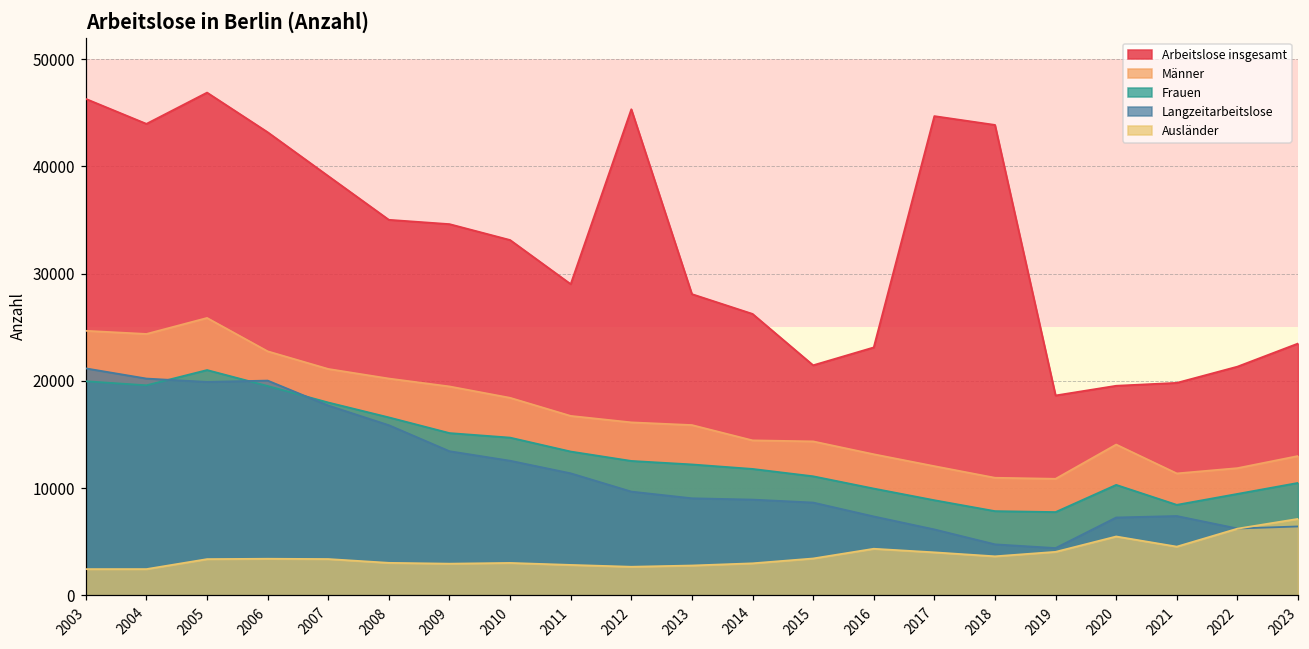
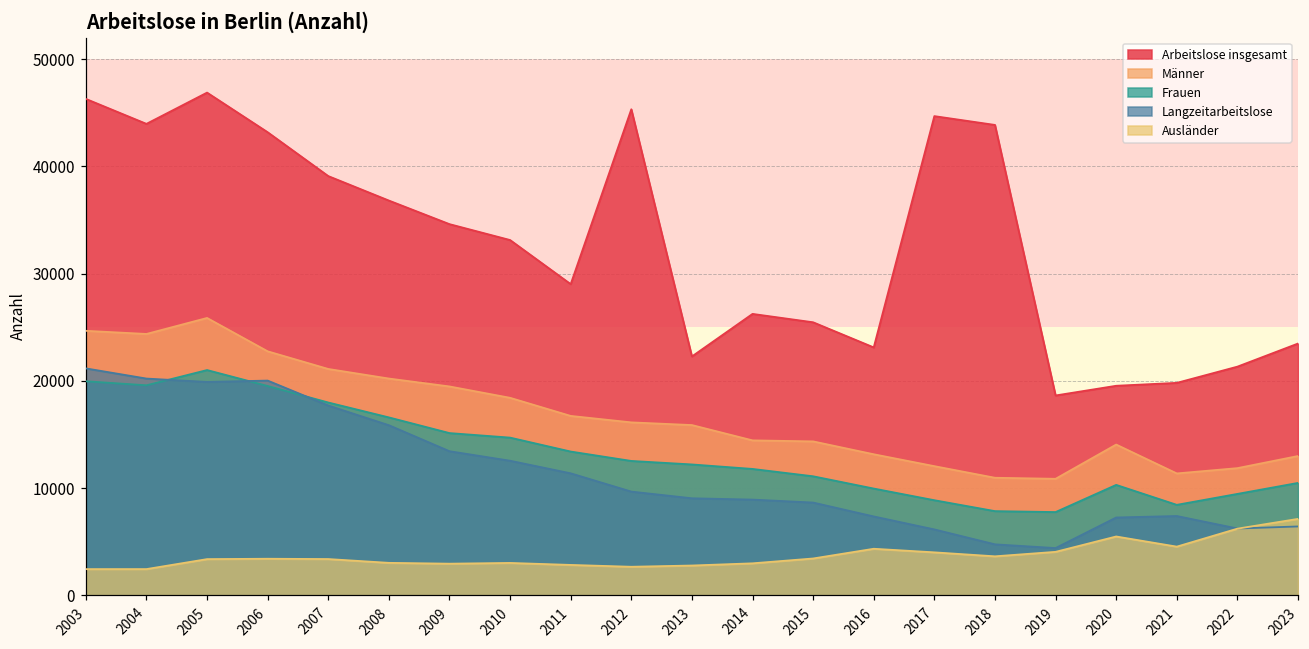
Arbeitslose insgesamt, 2008: 35000 -> 37000
Arbeitslose insgesamt, 2013: 28000 -> 22000
Arbeitslose insgesamt, 2015: 21000 -> 25000
